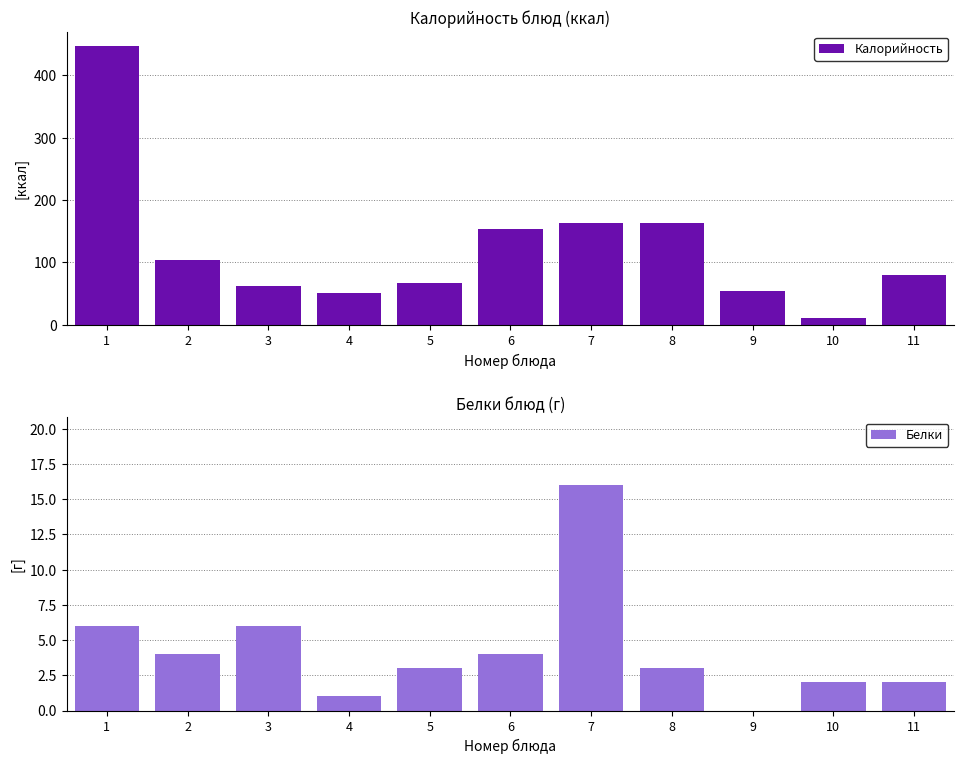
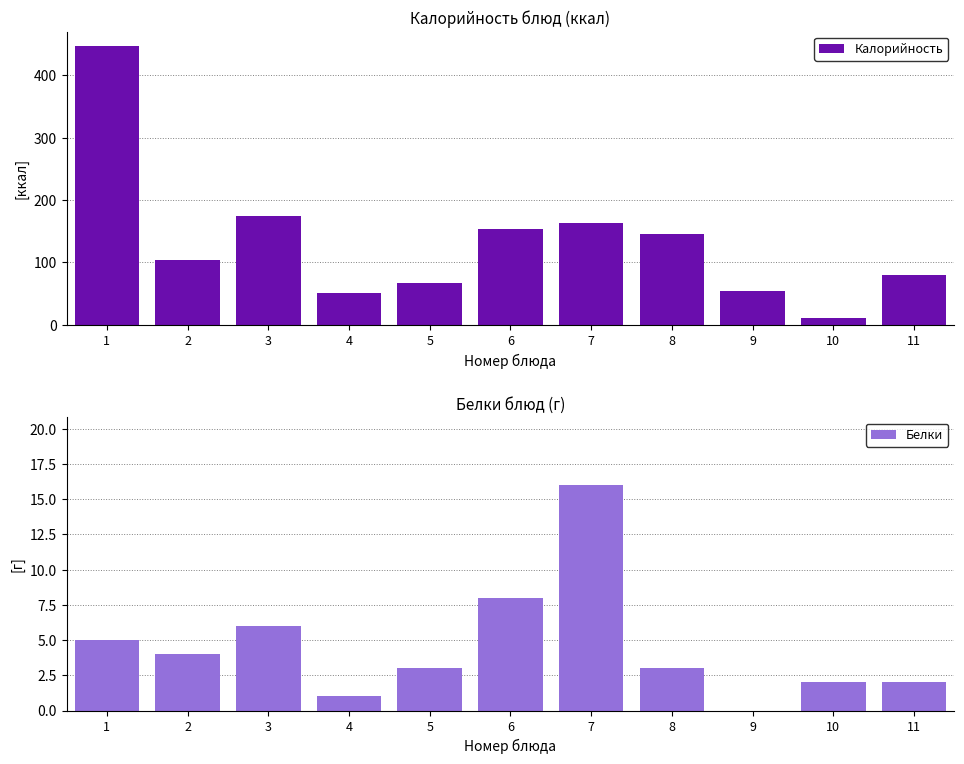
Калорийность блюд (ккал), 3: 60 -> 180
Калорийность блюд (ккал), 8: 160 -> 150
Белки блюд (г), 1: 6 -> 5
Белки блюд (г), 6: 4 -> 8
